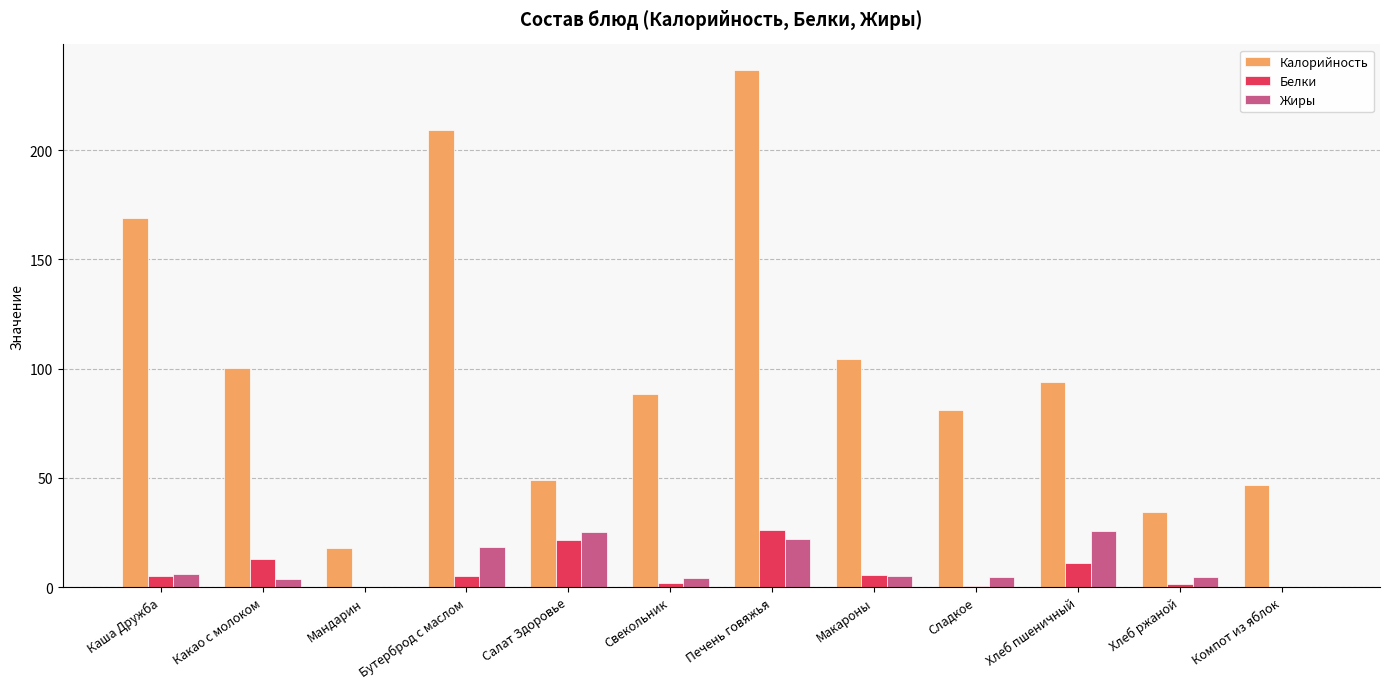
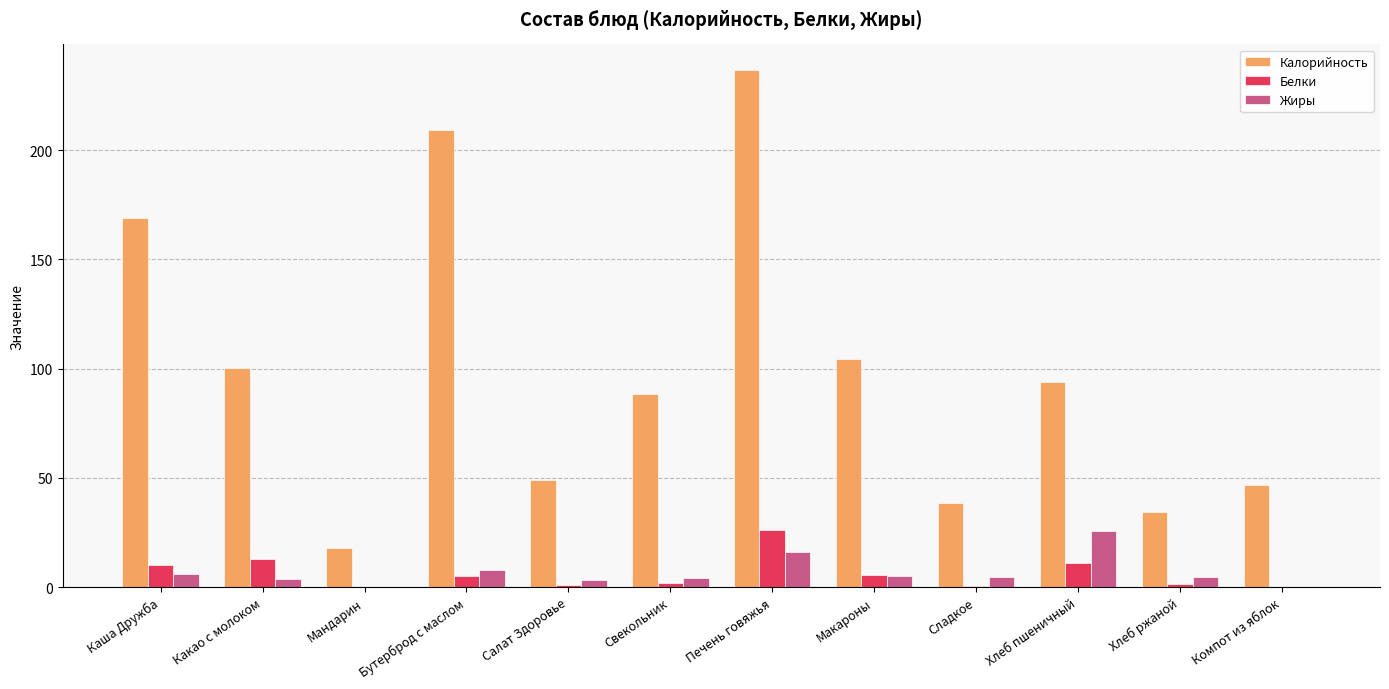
Белки, Каша Дружба: 5 -> 10
Жиры, Бутерброд с маслом: 18 -> 8
Белки, Салат Здоровье: 21 -> 1
Жиры, Салат Здоровье: 25 -> 3
Жиры, Печень говяжья: 22 -> 16
Калорийность, Сладкое: 81 -> 38
